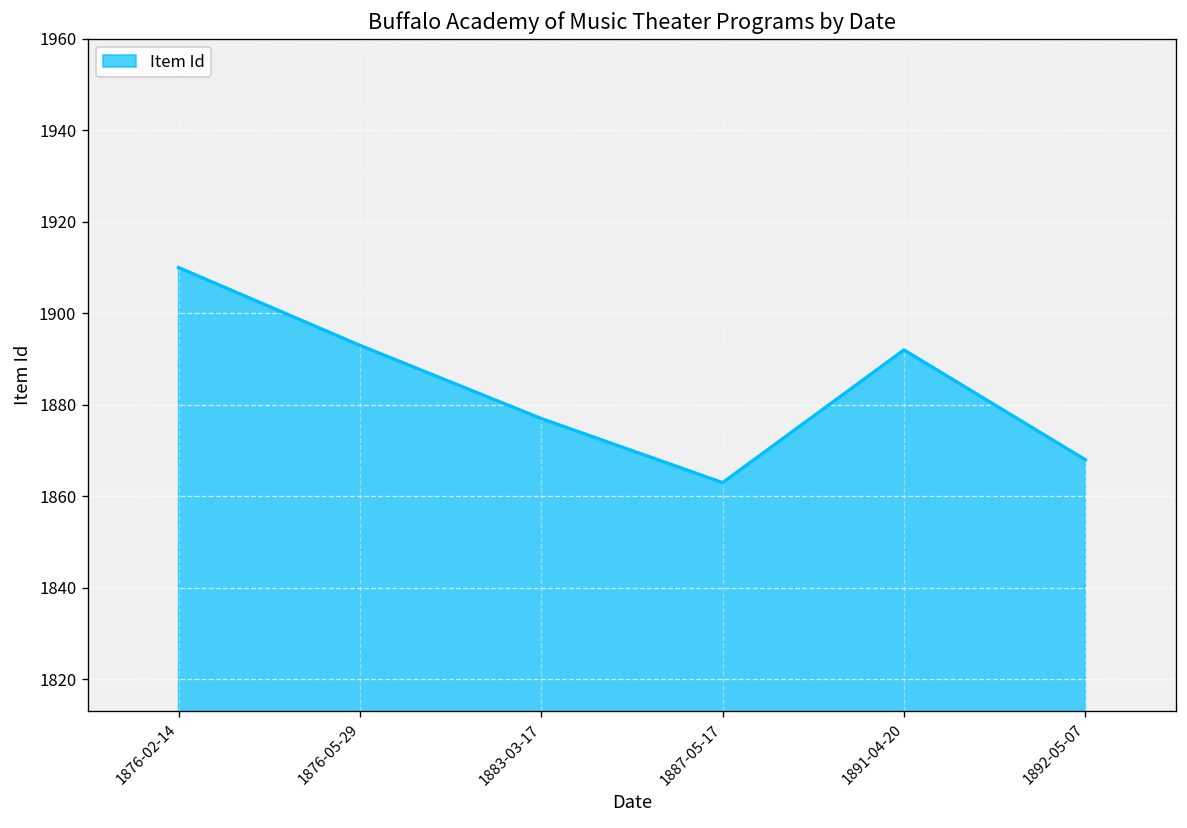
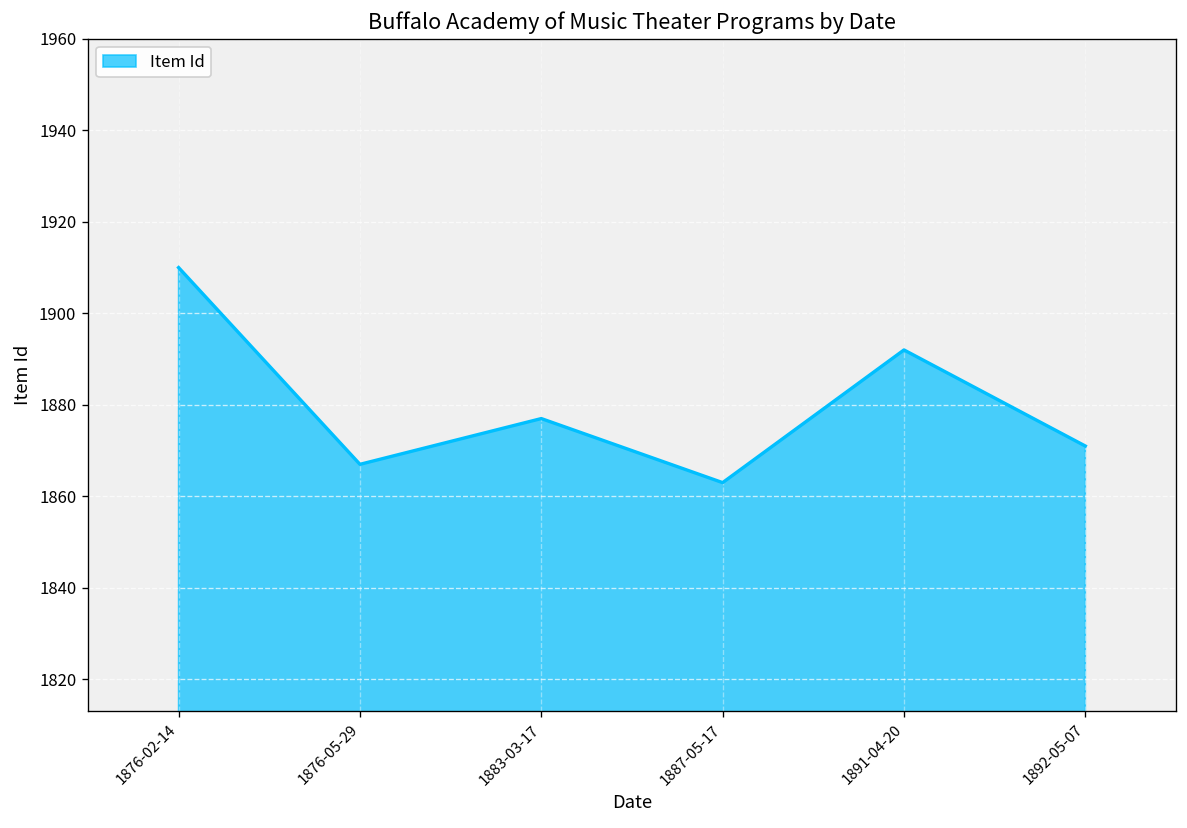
1876-05-29: 1893 -> 1867
1892-05-07: 1868 -> 1871
